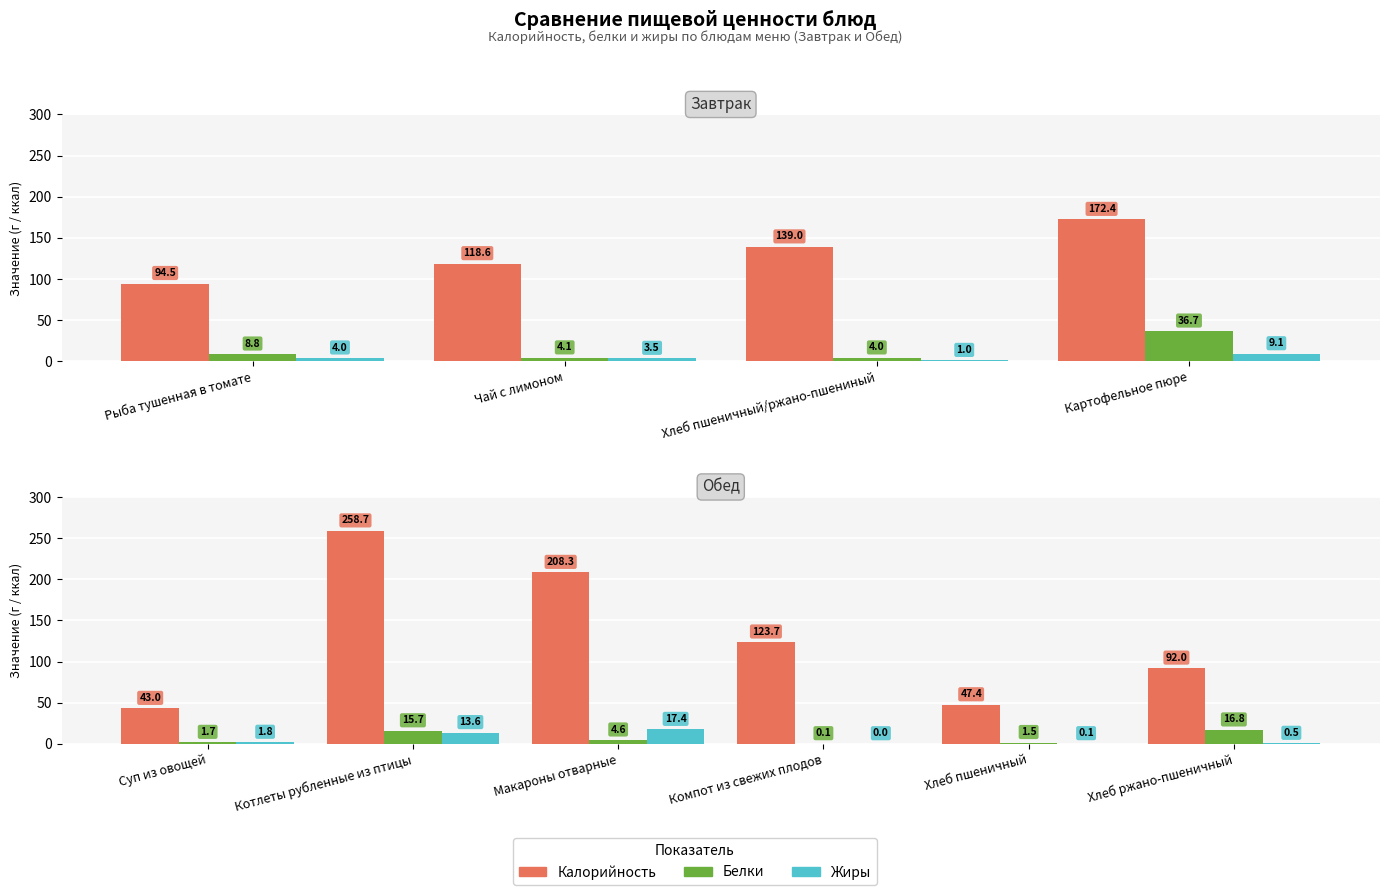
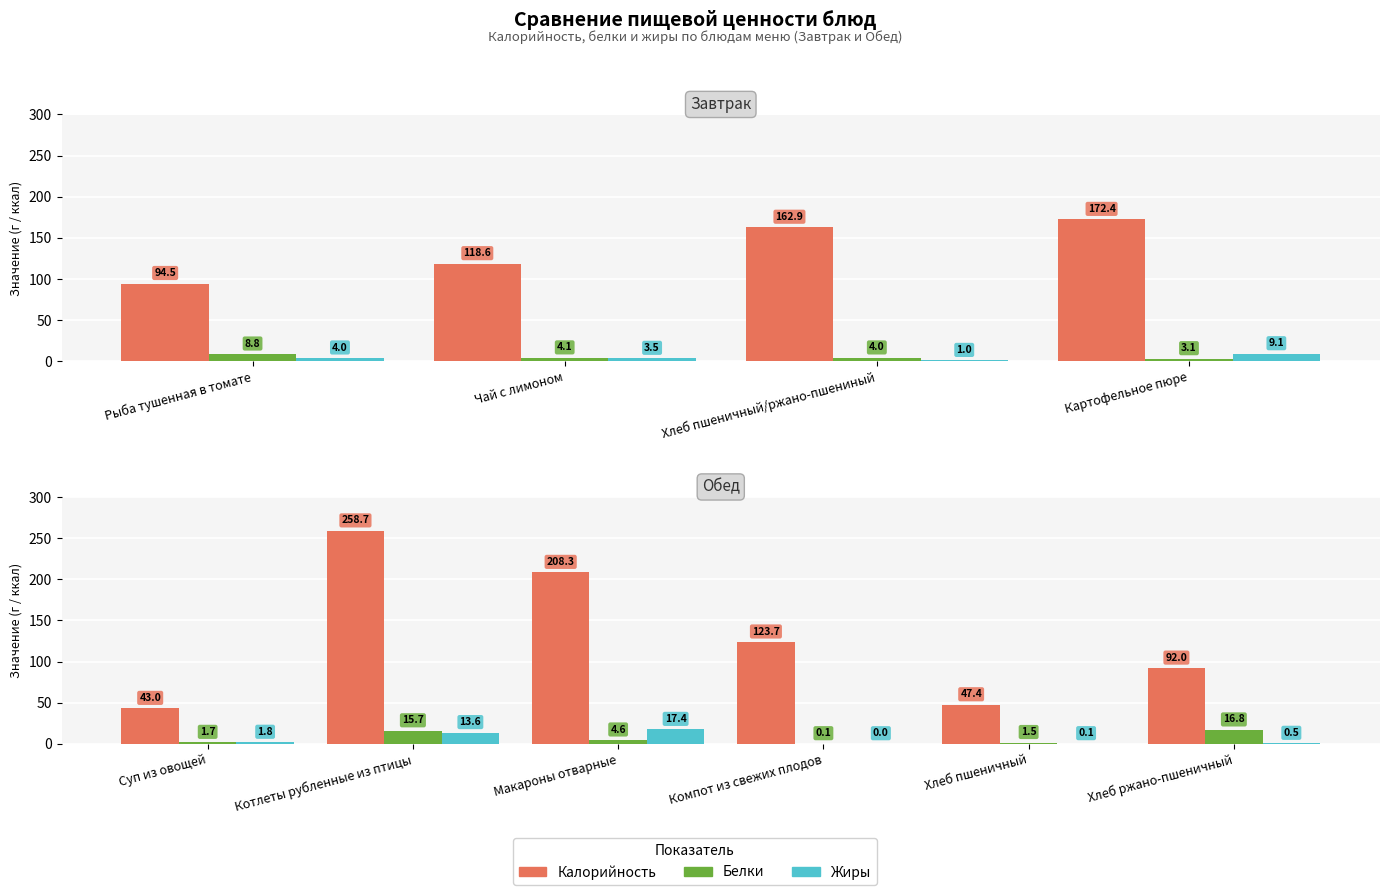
Завтрак, Калорийность, Хлеб пшеничный/ржано-пшениный: 139.0 -> 162.9
Завтрак, Белки, Картофельное пюре: 36.7 -> 3.1
